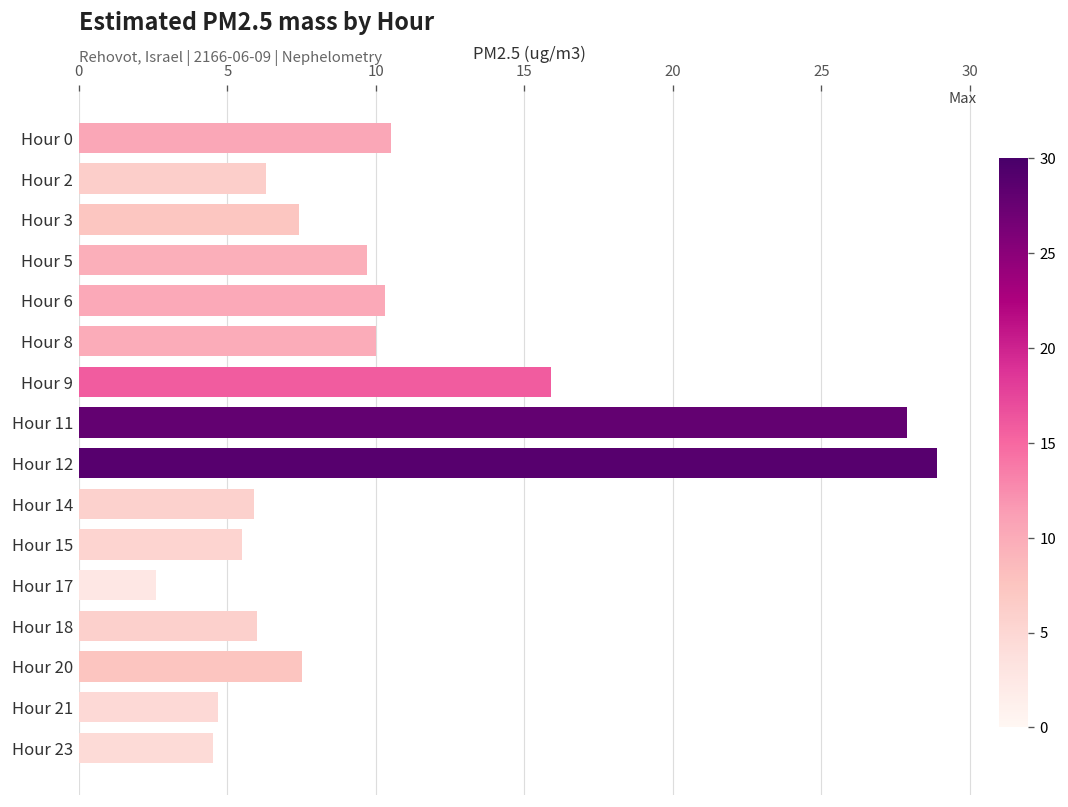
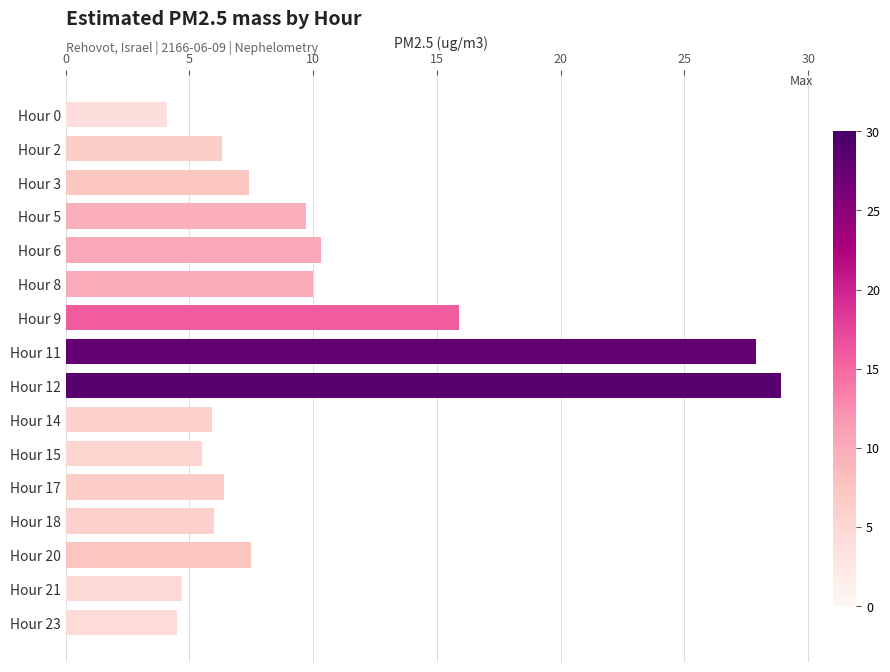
Hour 0: 10.5 -> 4.1
Hour 17: 2.6 -> 6.4
